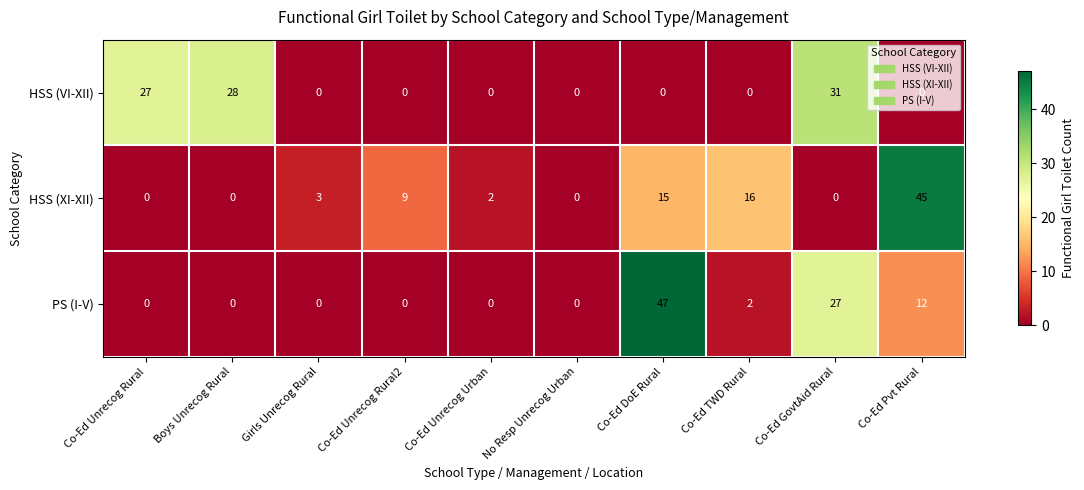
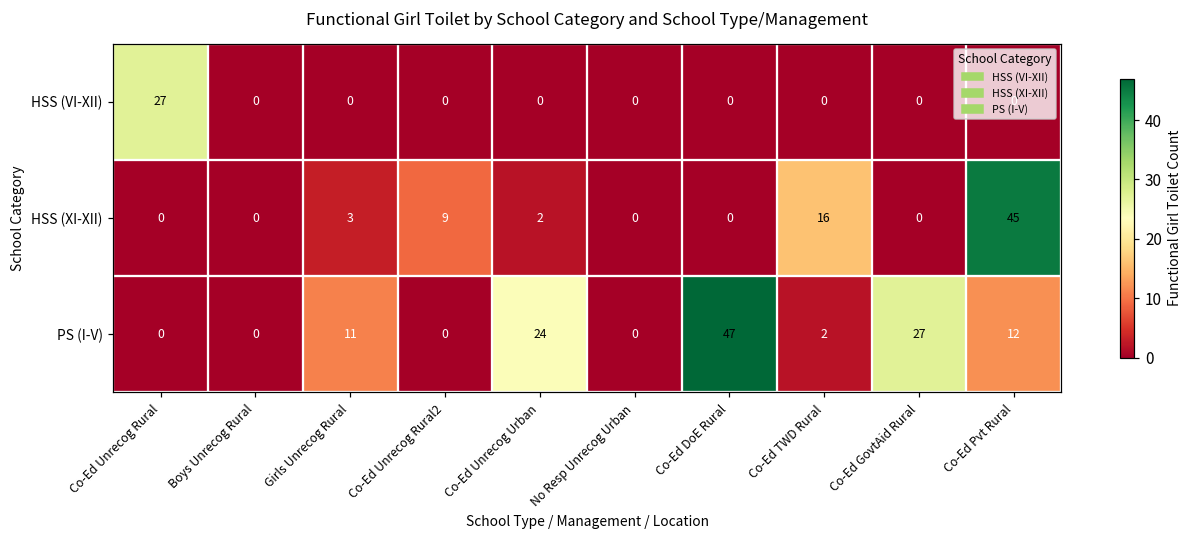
HSS (VI-XII), Boys Unrecog Rural: 28 -> 0
HSS (VI-XII), Co-Ed GovtAid Rural: 31 -> 0
HSS (XI-XII), Co-Ed DoE Rural: 15 -> 0
PS (I-V), Girls Unrecog Rural: 0 -> 11
PS (I-V), Co-Ed Unrecog Urban: 0 -> 24
